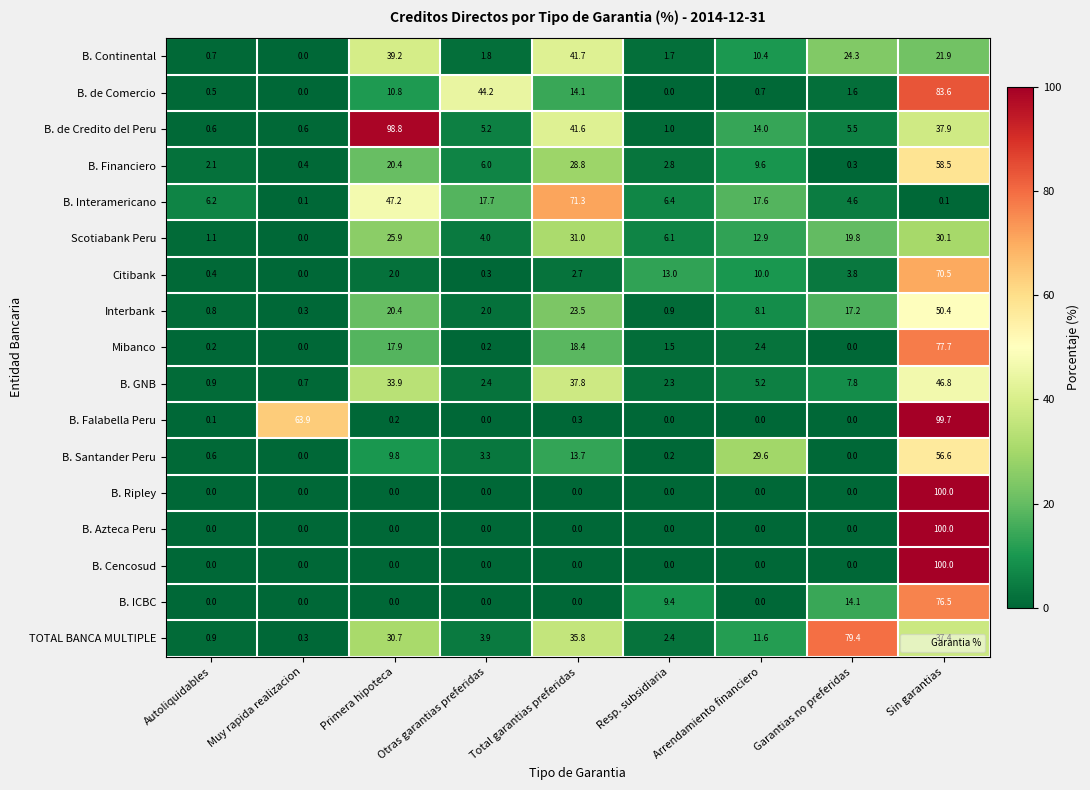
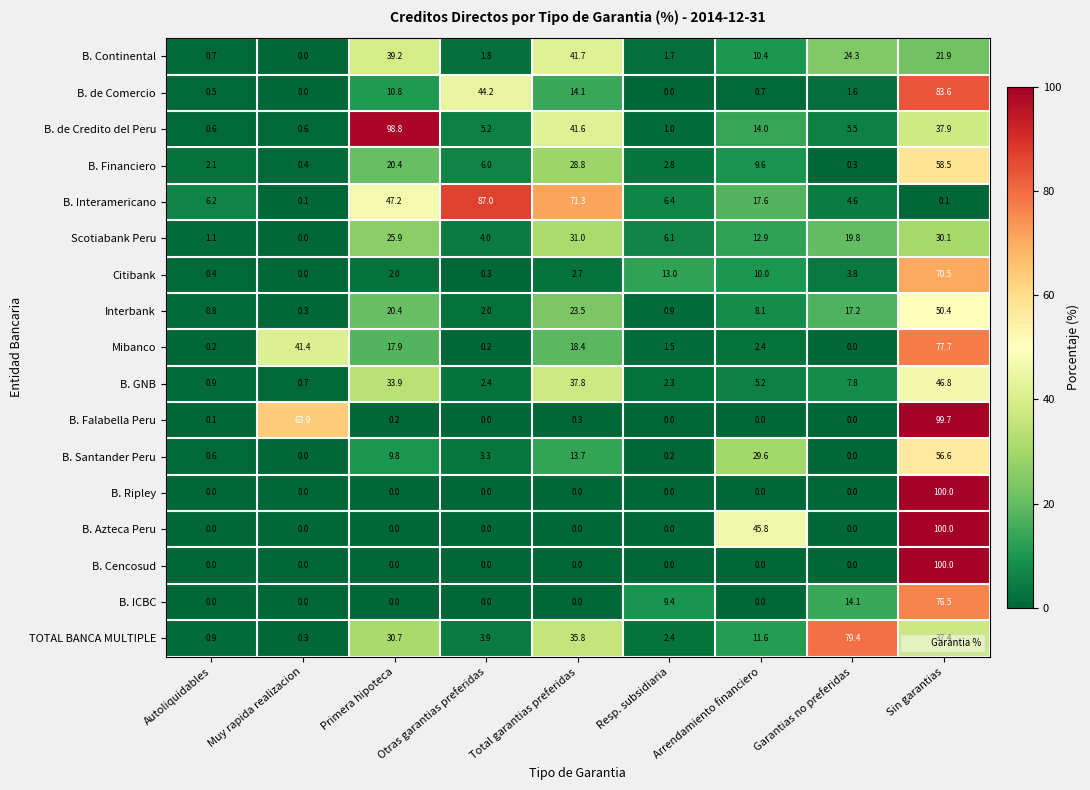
B. Interamericano, Otras garantias preferidas: 17.7 -> 87.0
Mibanco, Muy rapida realizacion: 0.0 -> 41.4
B. Azteca Peru, Arrendamiento financiero: 0.0 -> 45.8
